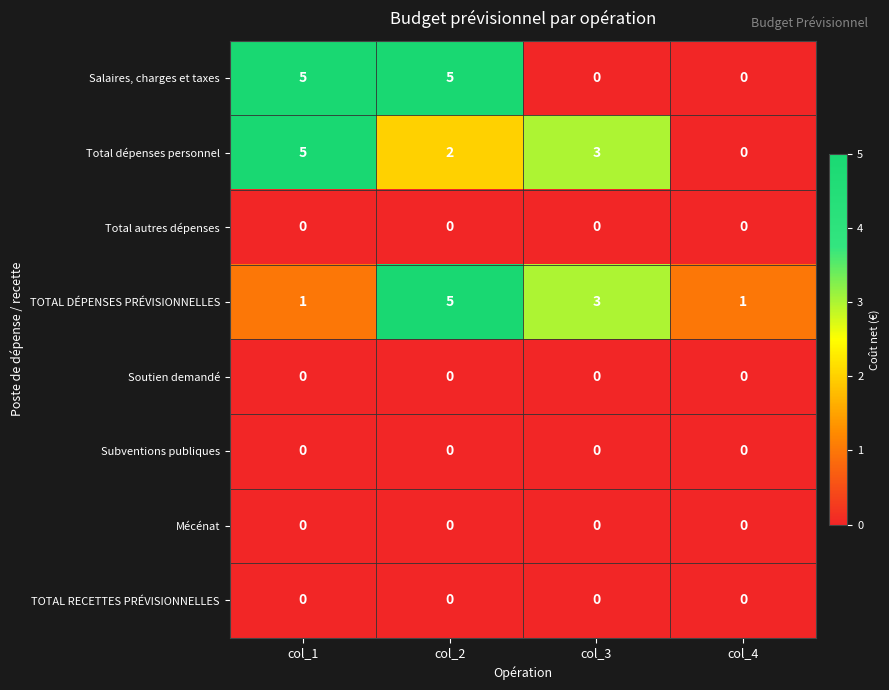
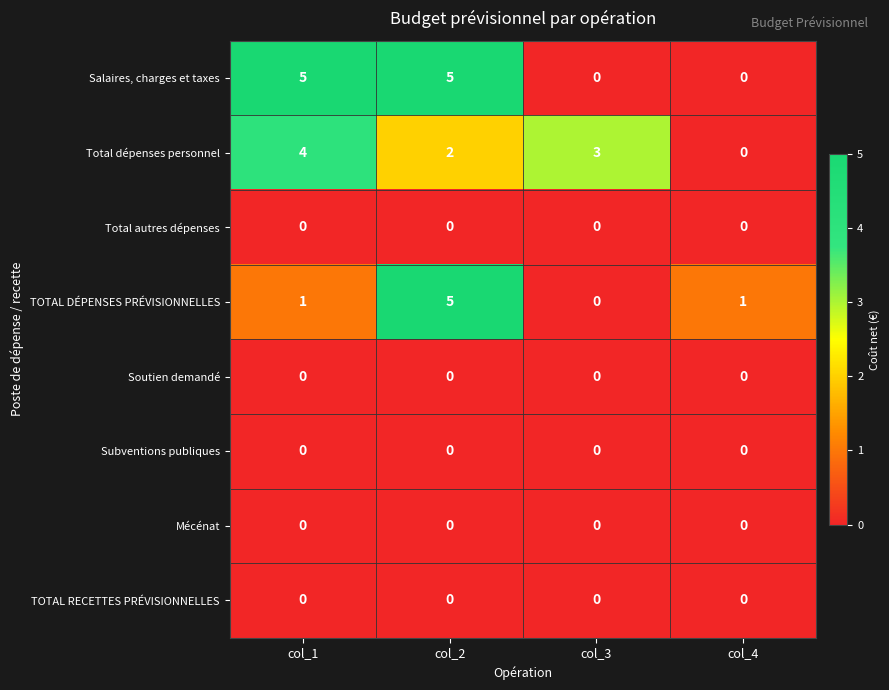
Total dépenses personnel, col_1: 5 -> 4
TOTAL DÉPENSES PRÉVISIONNELLES, col_3: 3 -> 0
